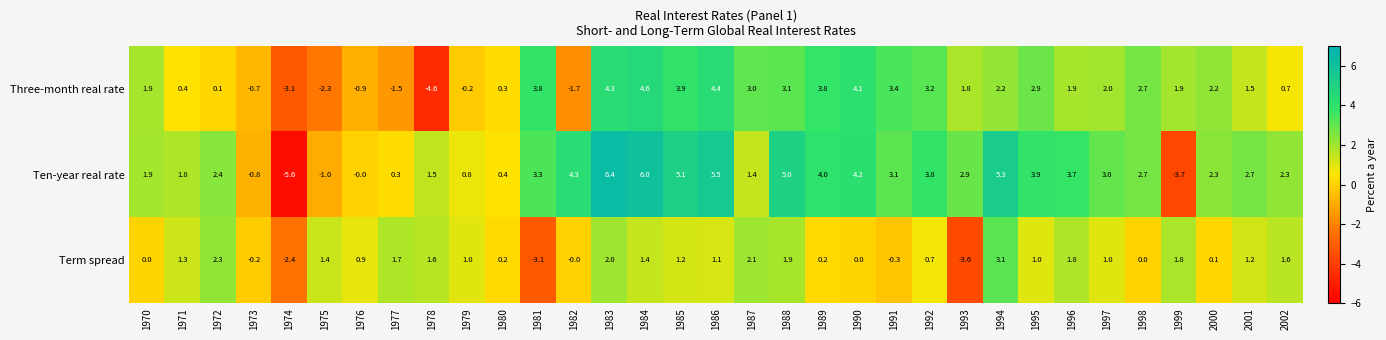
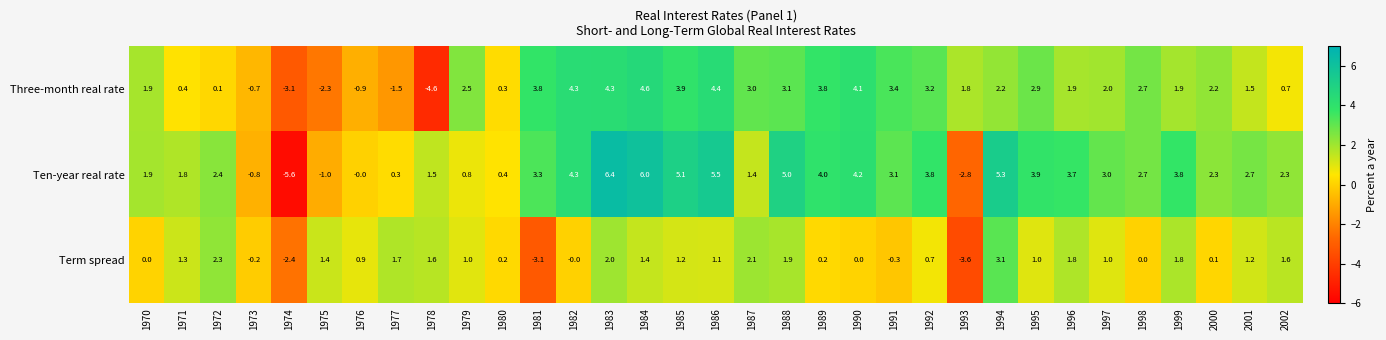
Three-month real rate, 1979: -0.2 -> 2.5
Three-month real rate, 1982: -1.7 -> 4.3
Ten-year real rate, 1993: 2.9 -> -2.8
Ten-year real rate, 1999: -3.7 -> 3.8
